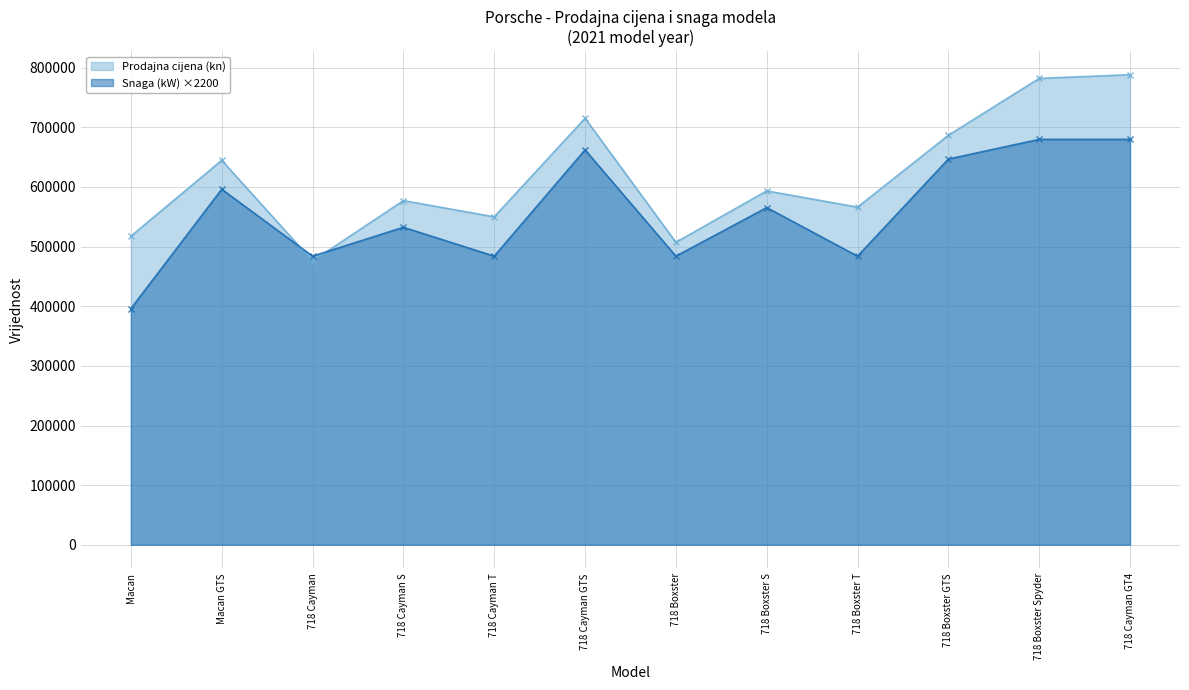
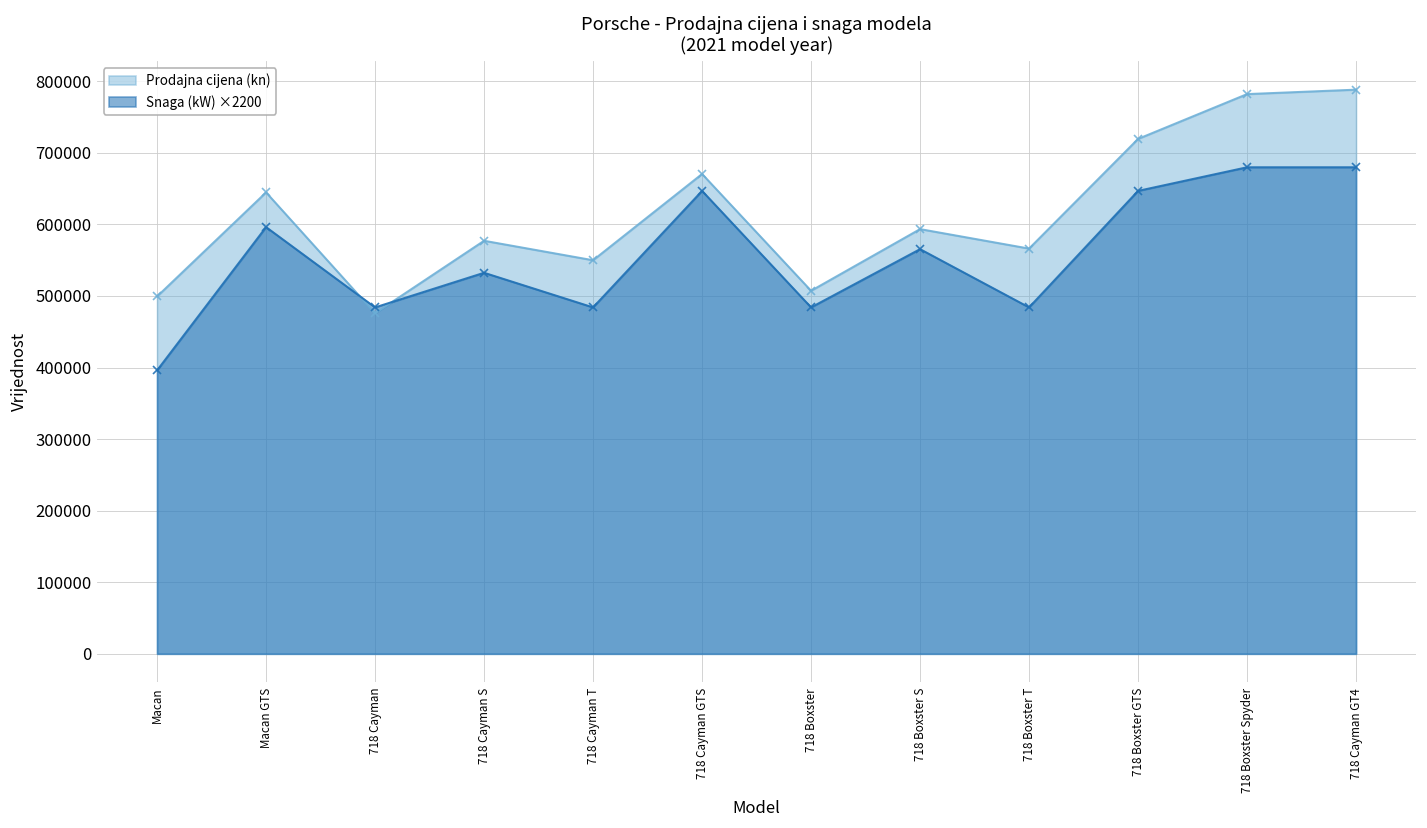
Prodajna cijena (kn), Macan: 520000 -> 500000
Prodajna cijena (kn), 718 Cayman GTS: 720000 -> 670000
Snaga (kW) ×2200, 718 Cayman GTS: 660000 -> 650000
Prodajna cijena (kn), 718 Boxster GTS: 690000 -> 720000
